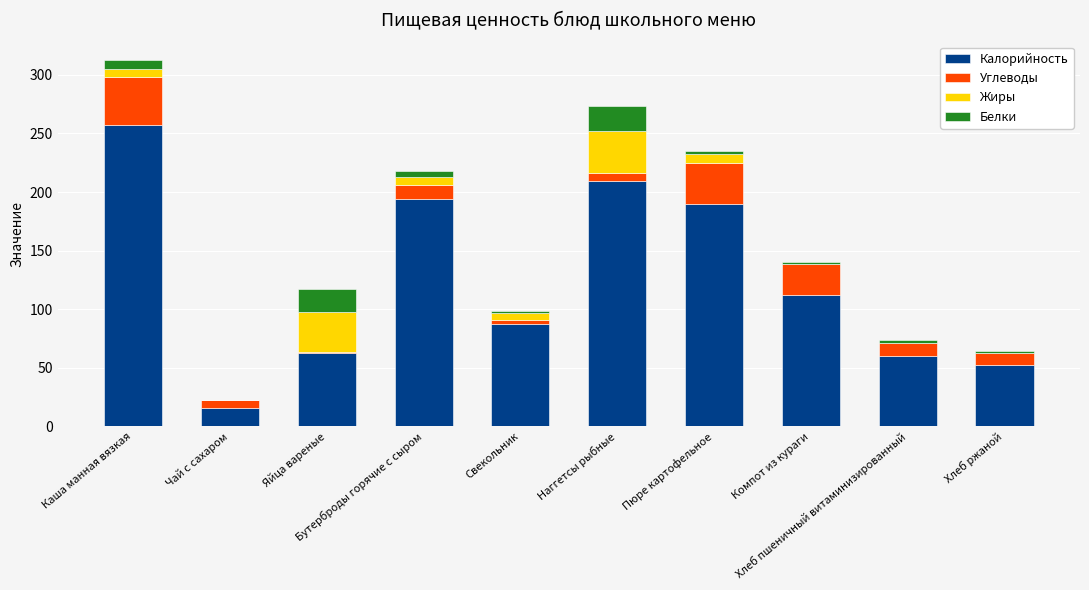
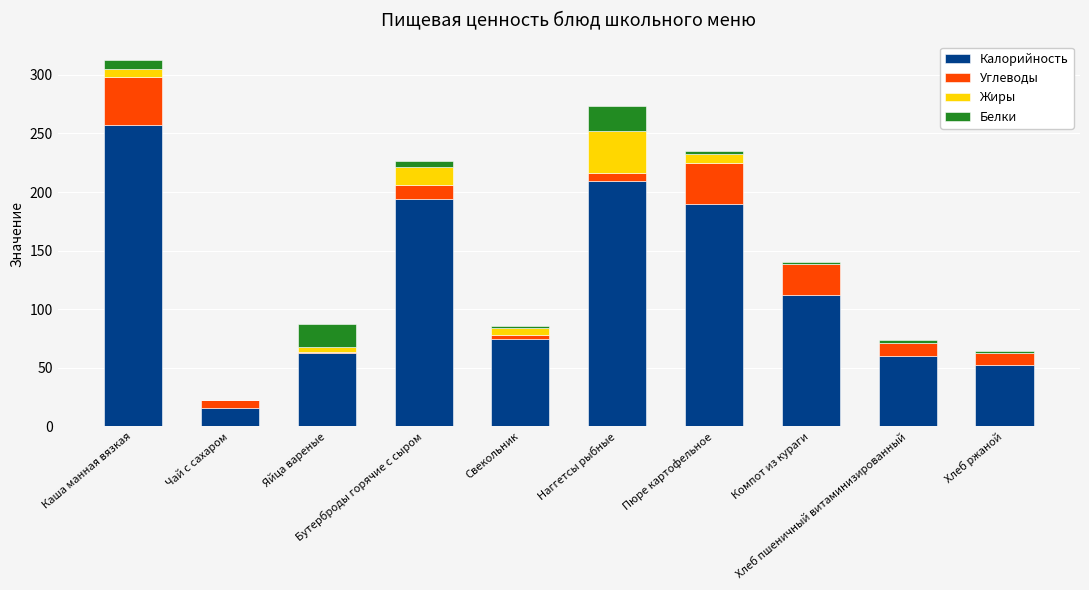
Жиры, Яйца вареные: 34 -> 5
Жиры, Бутерброды горячие с сыром: 7 -> 16
Калорийность, Свекольник: 87 -> 74
